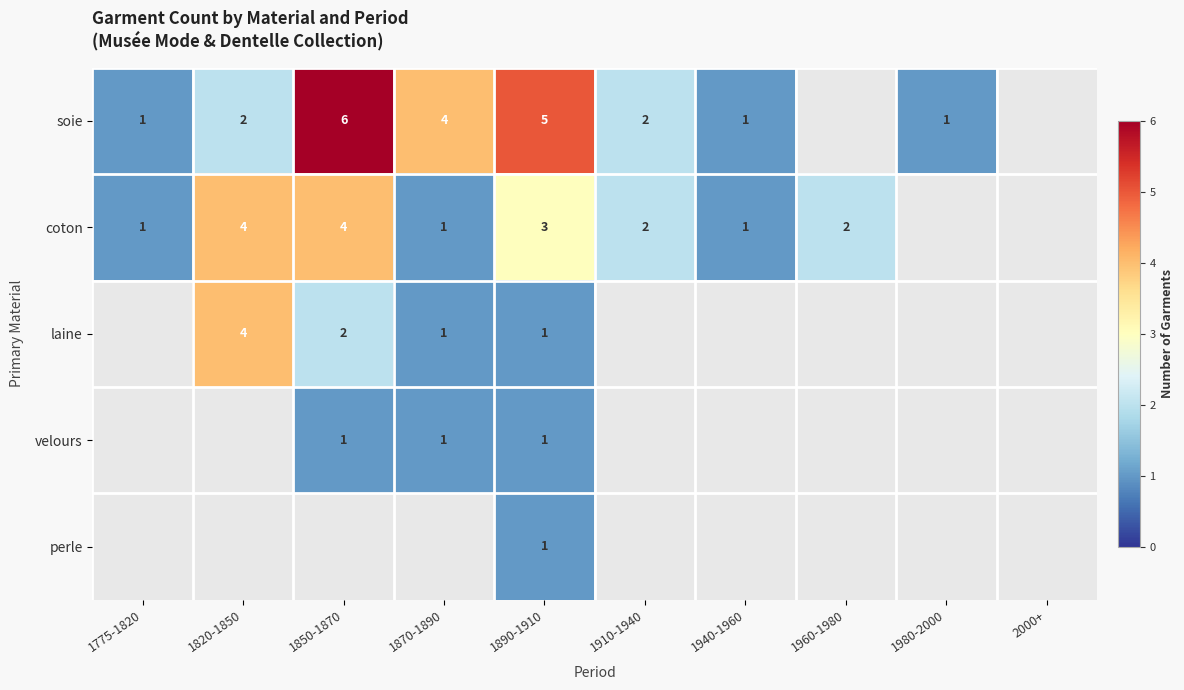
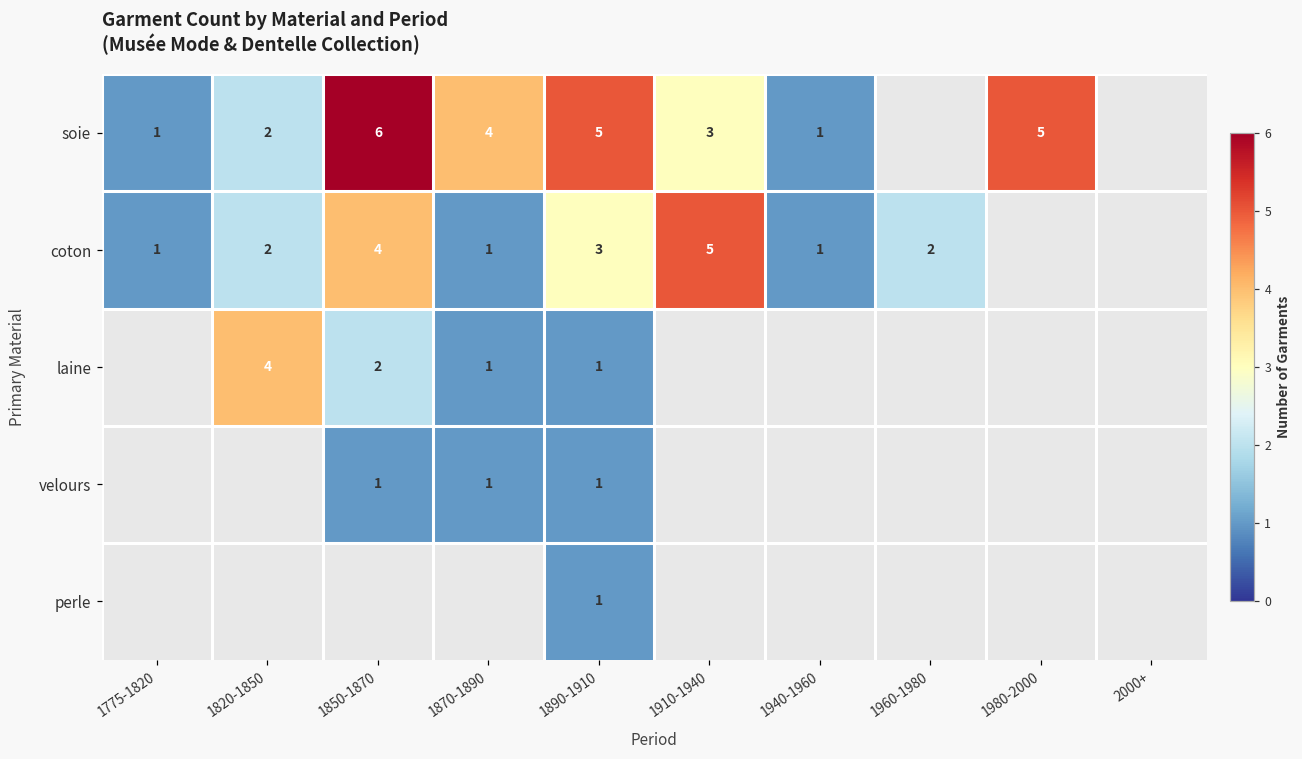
soie, 1910-1940: 2 -> 3
soie, 1980-2000: 1 -> 5
coton, 1820-1850: 4 -> 2
coton, 1910-1940: 2 -> 5
